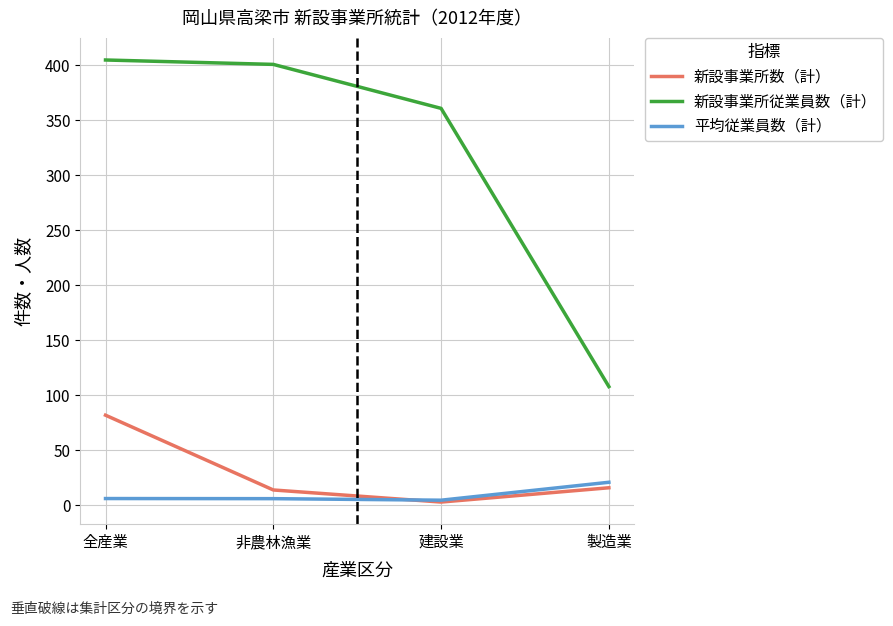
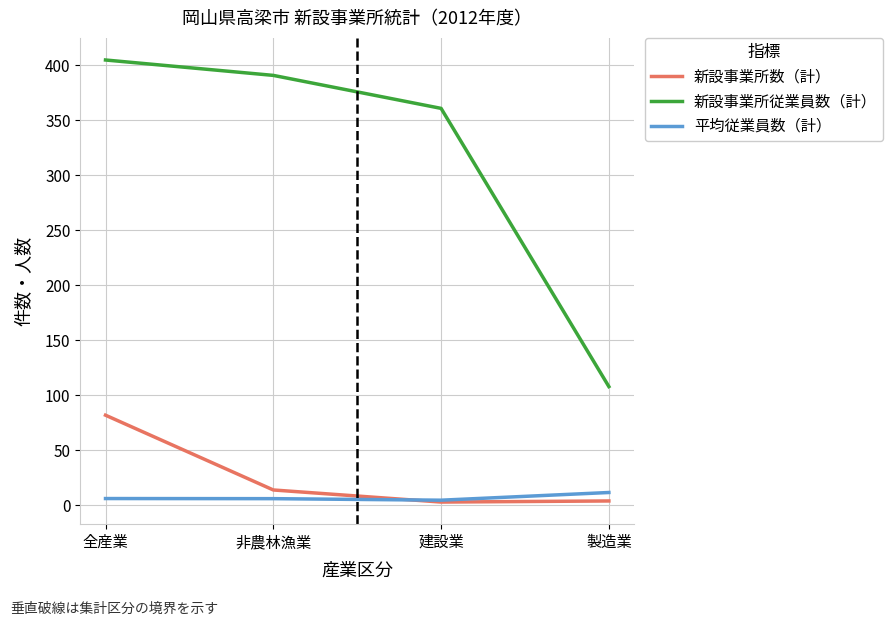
新設事業所従業員数（計）, 非農林漁業: 401 -> 391
新設事業所数（計）, 製造業: 16 -> 4
平均従業員数（計）, 製造業: 21 -> 12
